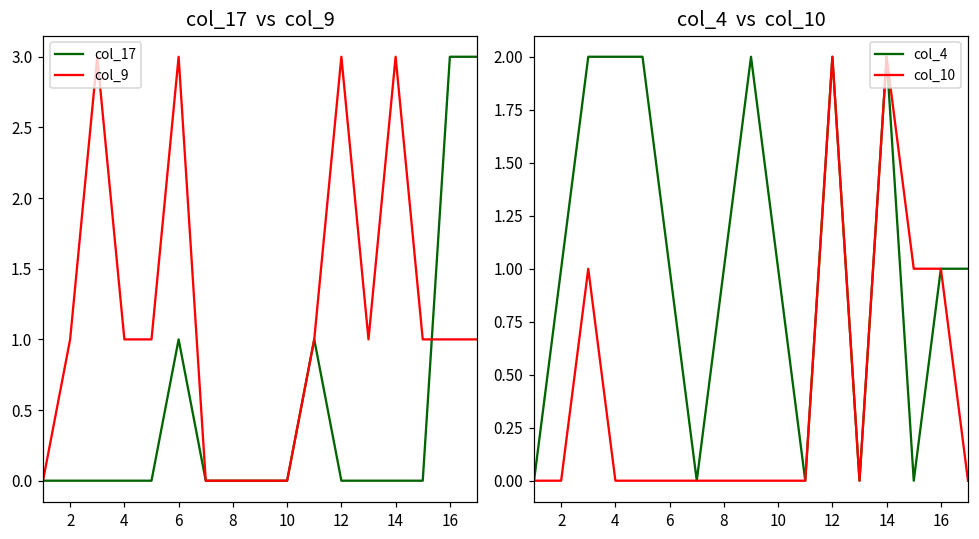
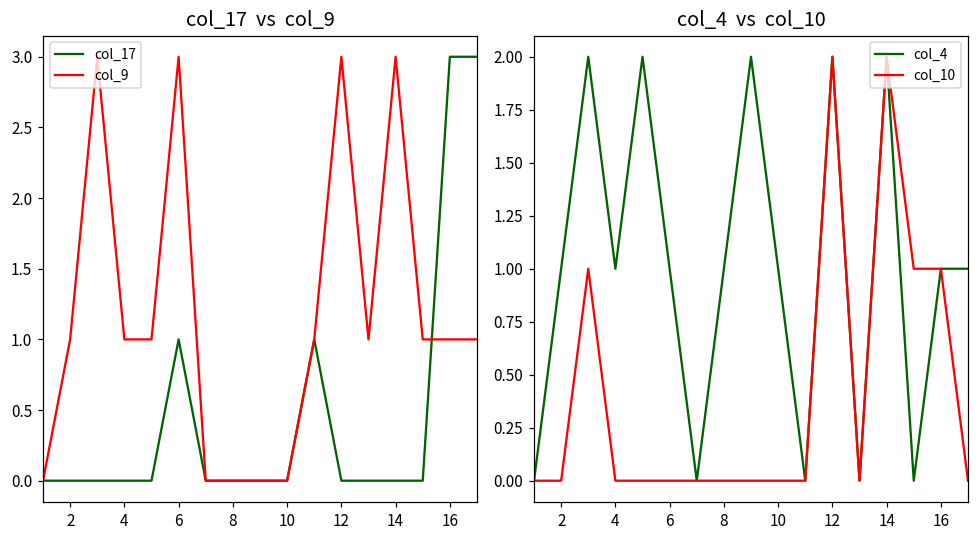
col_4 vs col_10, col_4, 4: 2 -> 1
